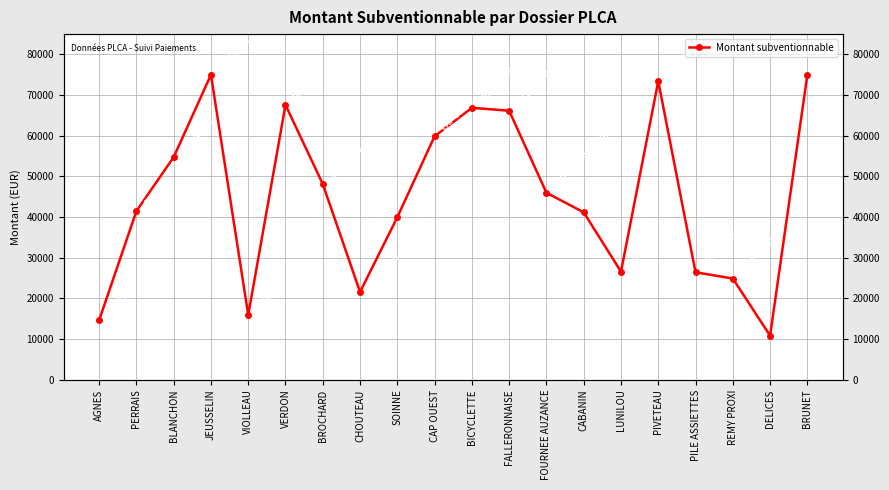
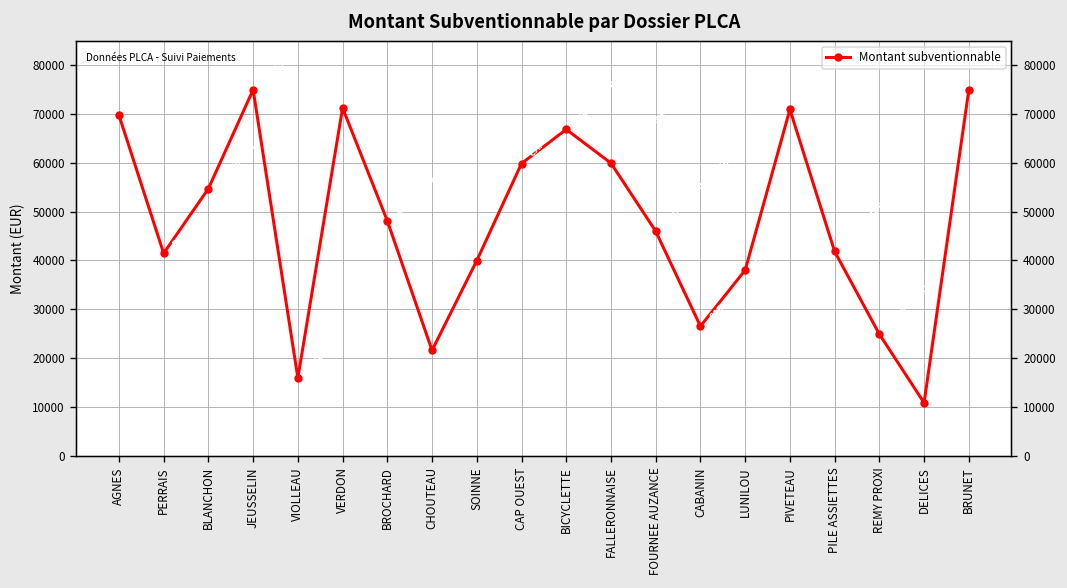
AGNES: 15000 -> 70000
VERDON: 68000 -> 71000
FALLERONNAISE: 66000 -> 60000
CABANIN: 41000 -> 27000
LUNILOU: 27000 -> 38000
PIVETEAU: 73000 -> 71000
PILE ASSIETTES: 26000 -> 42000
